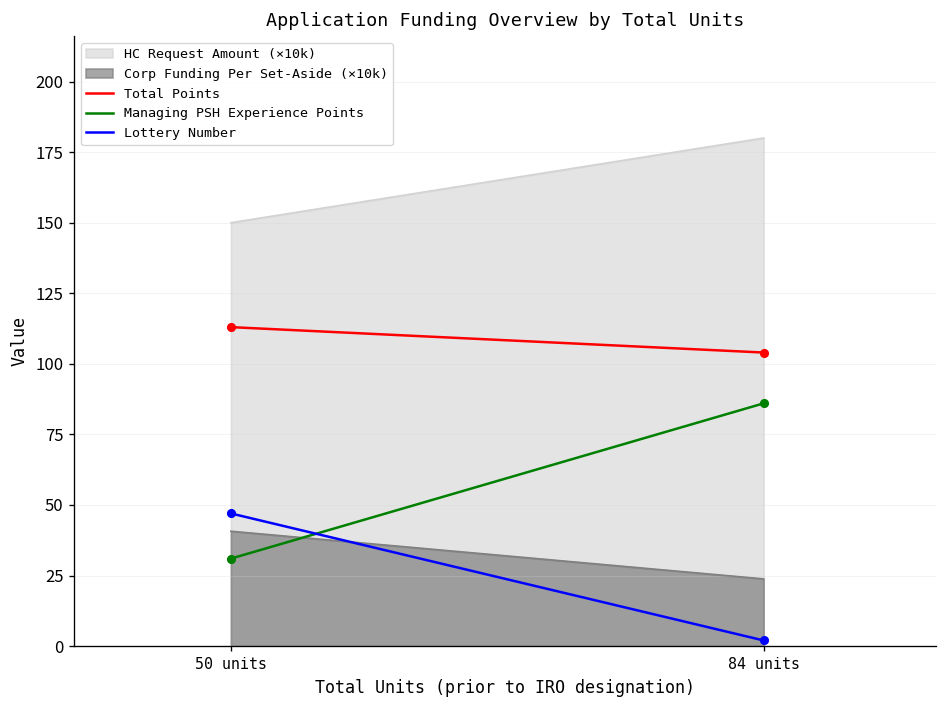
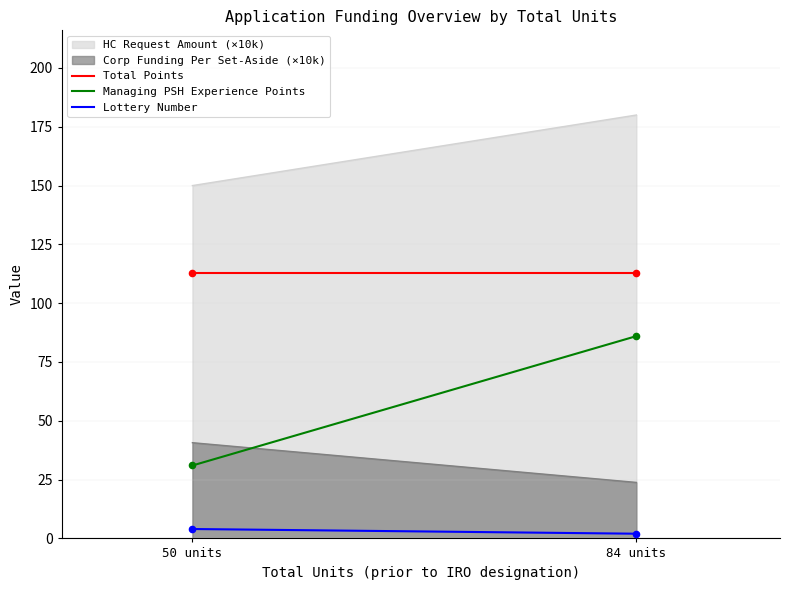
Lottery Number, 50 units: 47 -> 4
Total Points, 84 units: 104 -> 113
